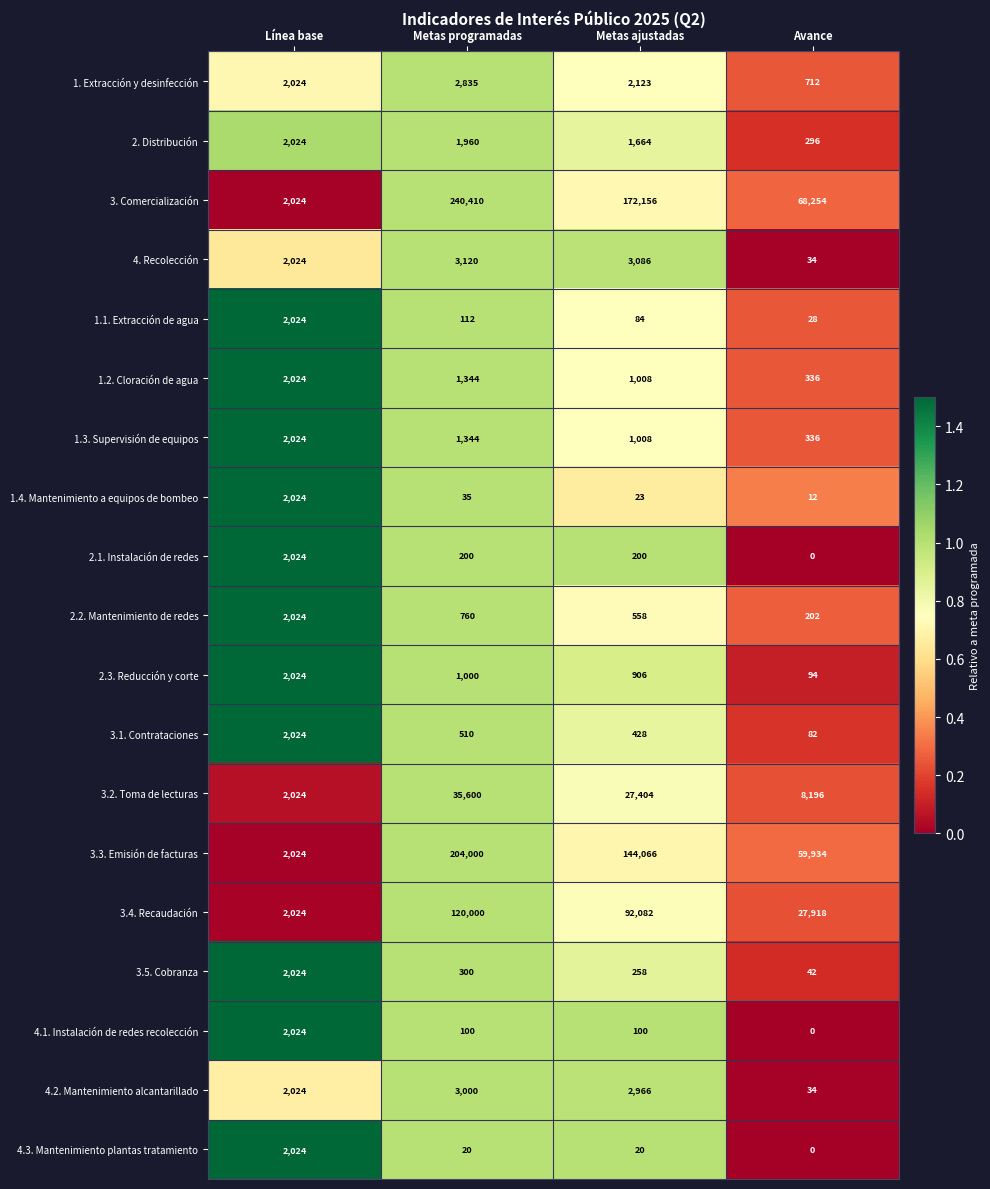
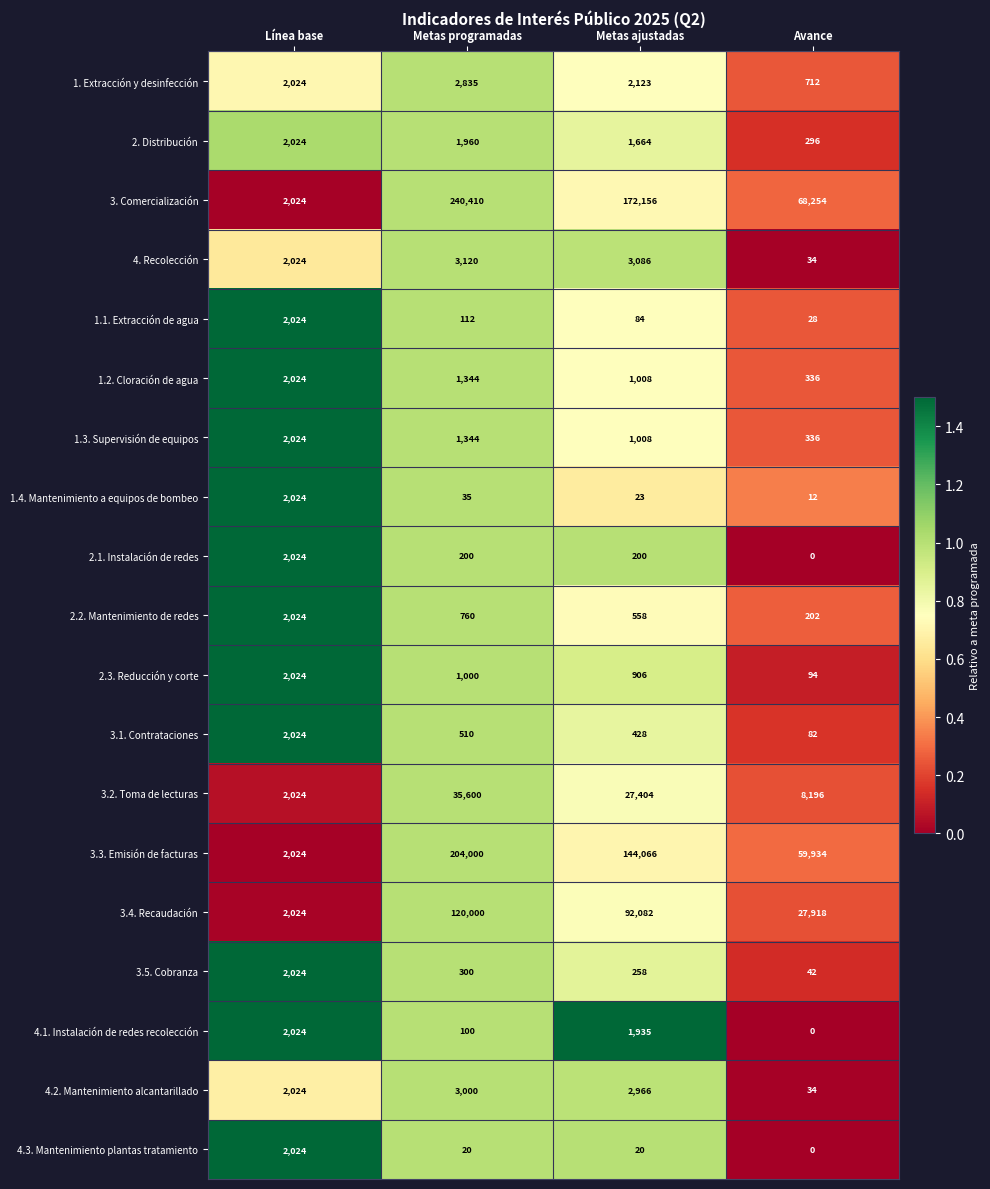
4.1. Instalación de redes recolección, Metas ajustadas: 100 -> 1,935
